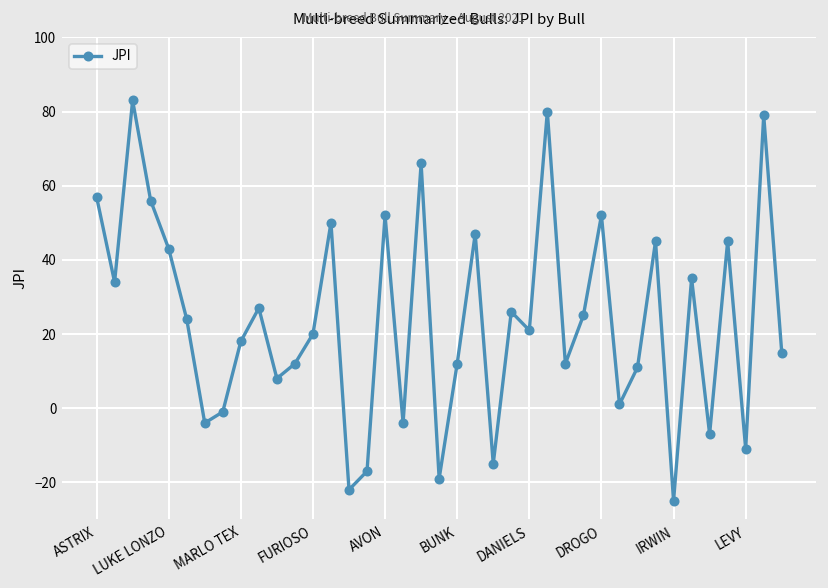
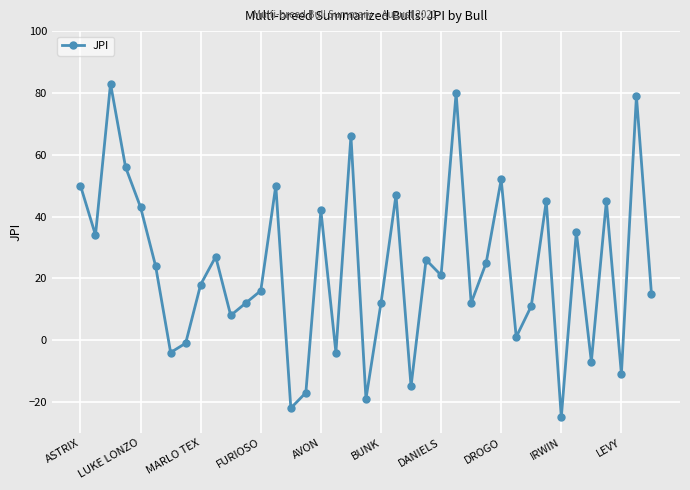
ASTRIX: 57 -> 50
FURIOSO: 20 -> 16
AVON: 52 -> 42
